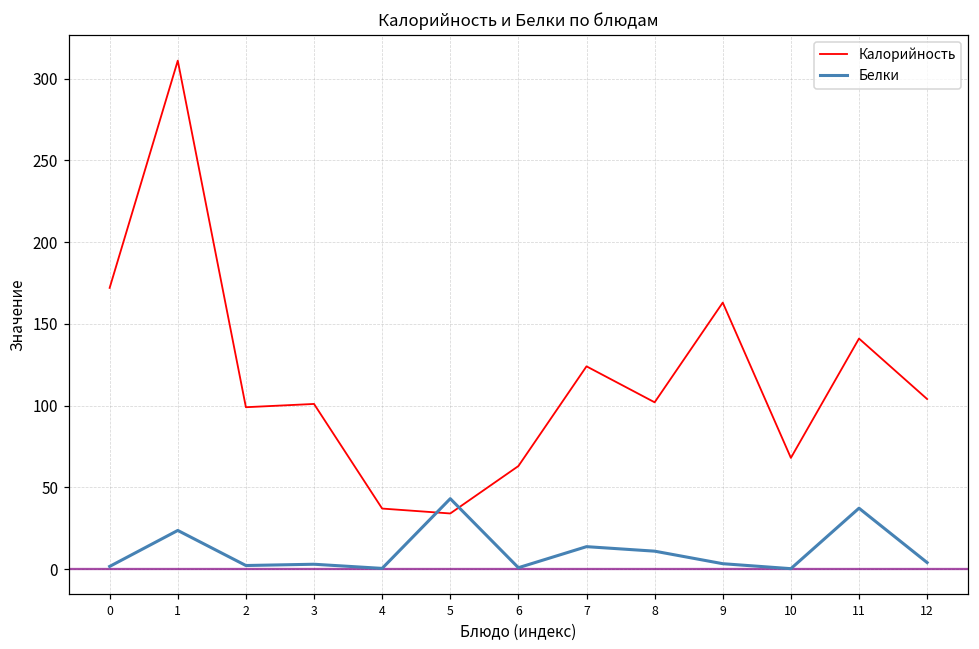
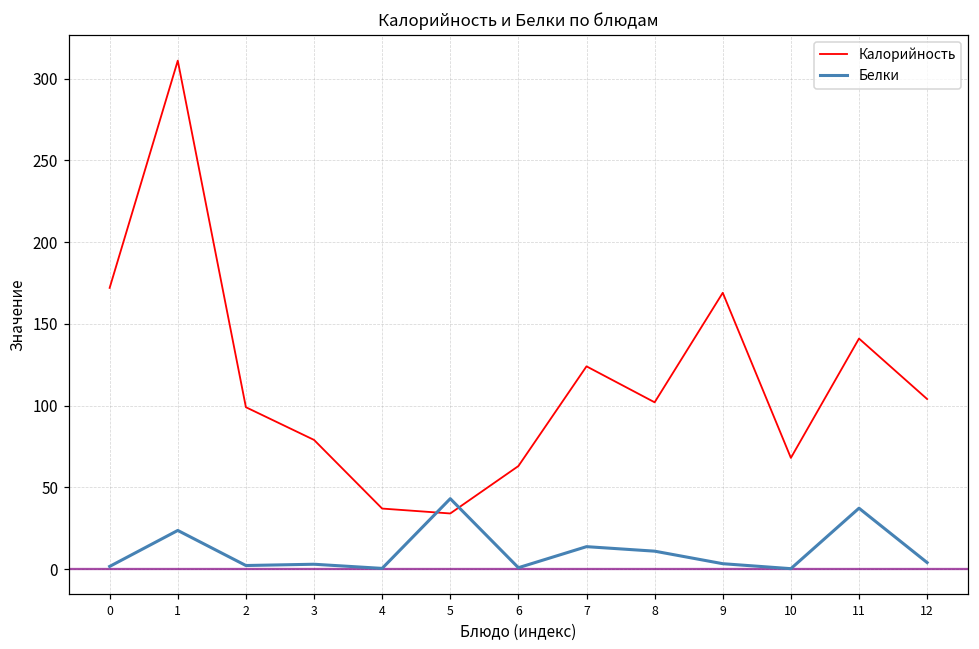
Калорийность, 3: 101 -> 79
Калорийность, 9: 163 -> 169
